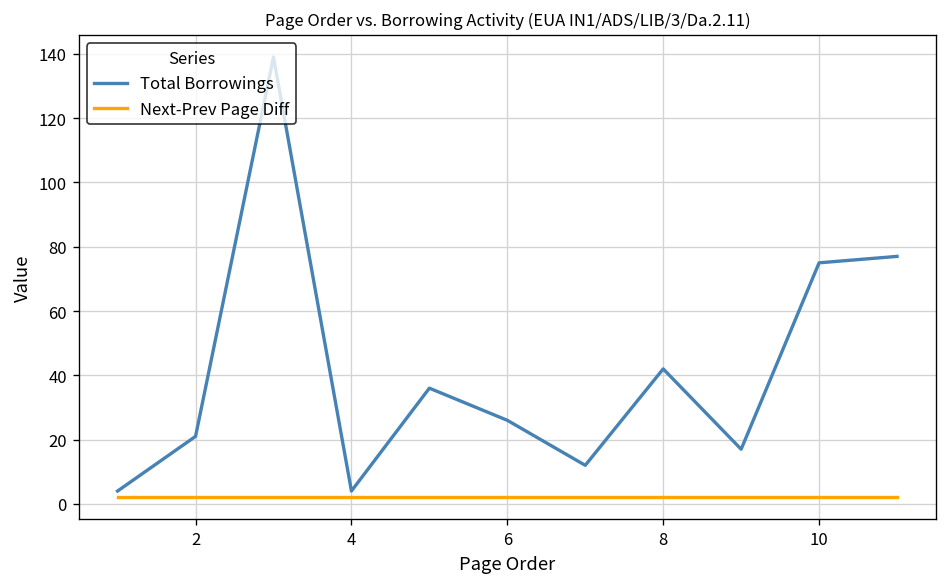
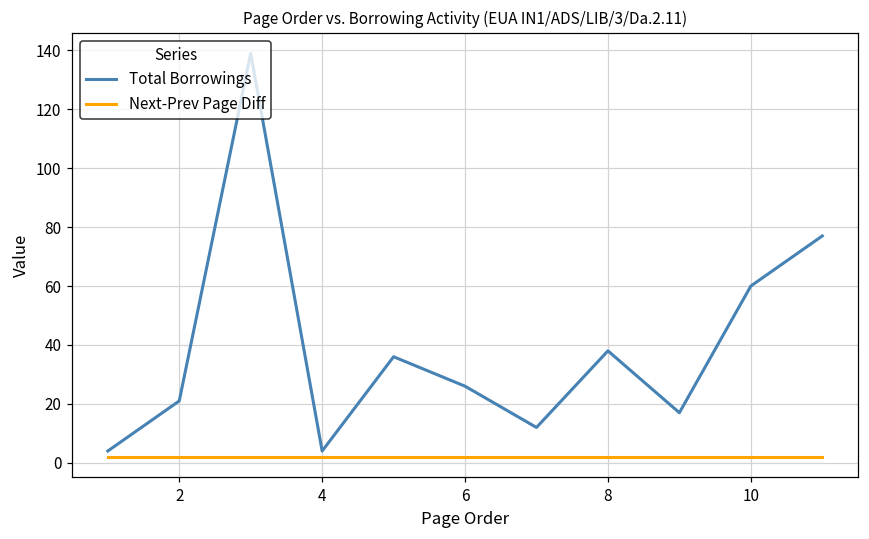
Total Borrowings, 8: 42 -> 38
Total Borrowings, 10: 75 -> 60
